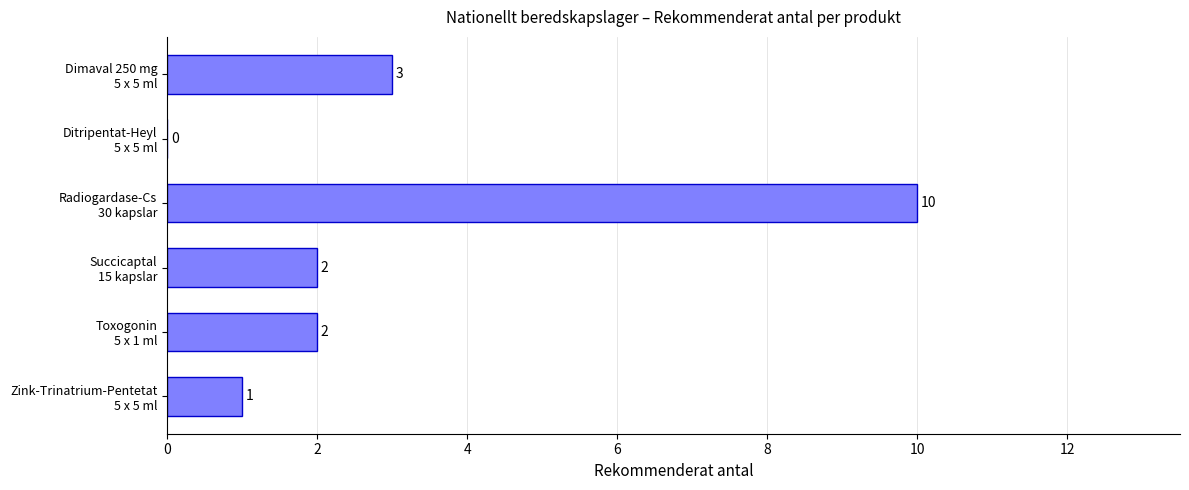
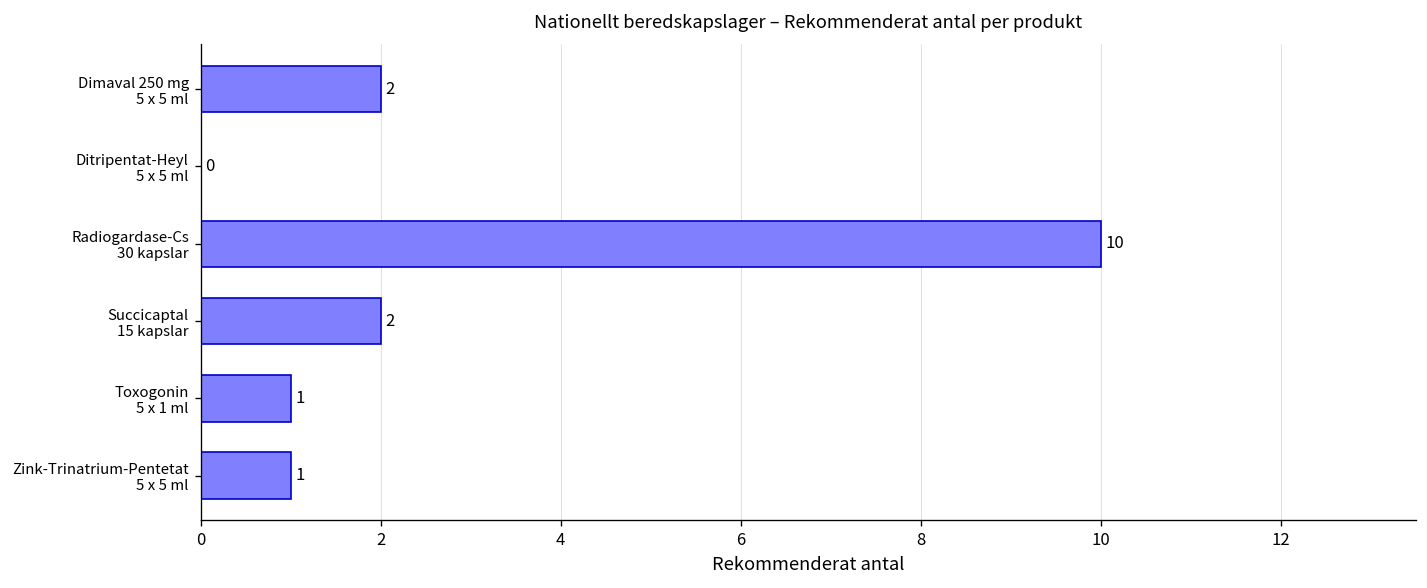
Dimaval 250 mg 5 x 5 ml: 3 -> 2
Toxogonin 5 x 1 ml: 2 -> 1
